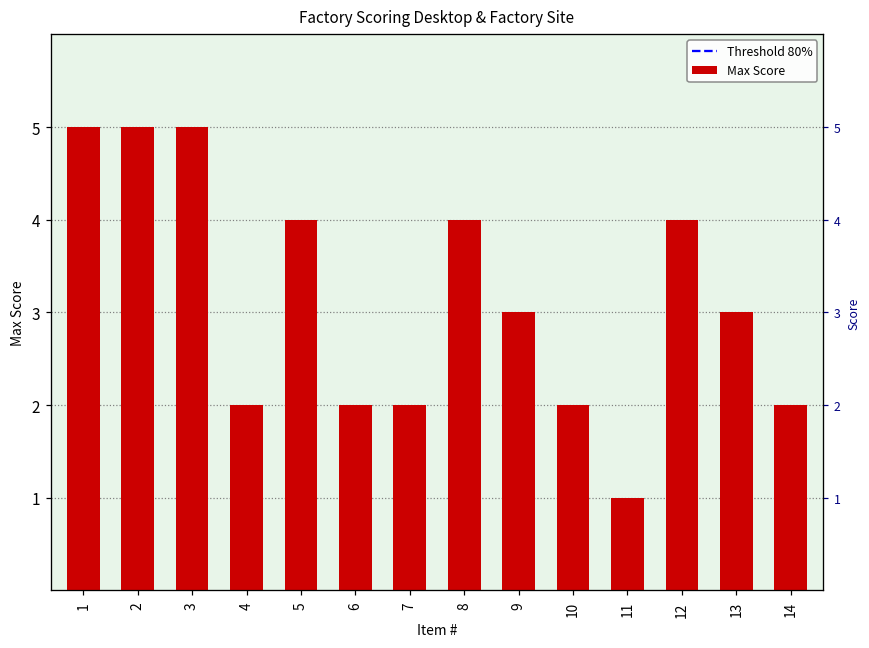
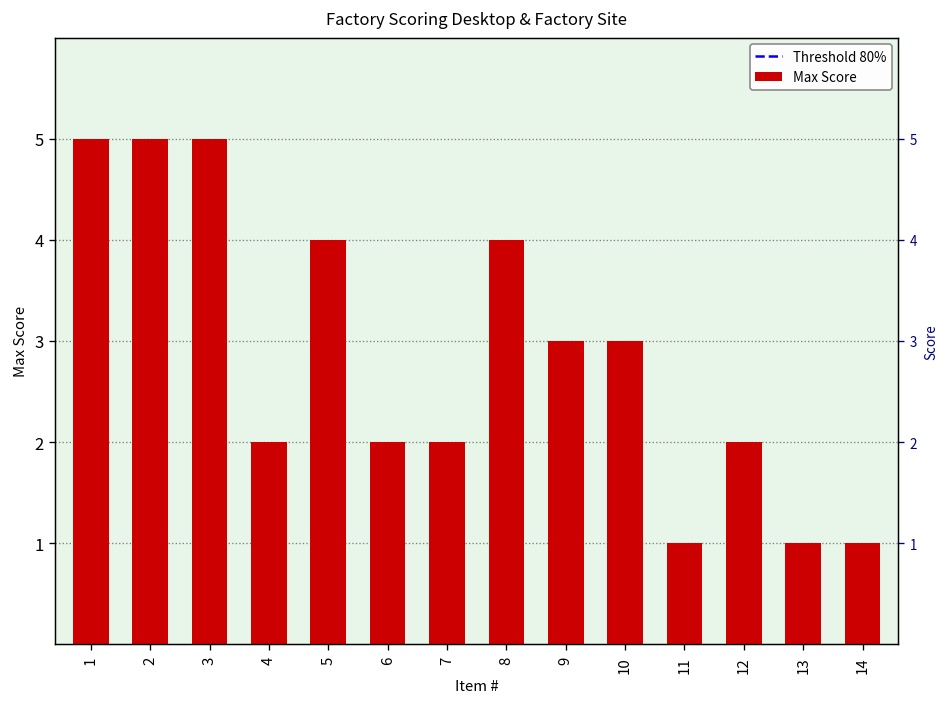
10: 2 -> 3
12: 4 -> 2
13: 3 -> 1
14: 2 -> 1
